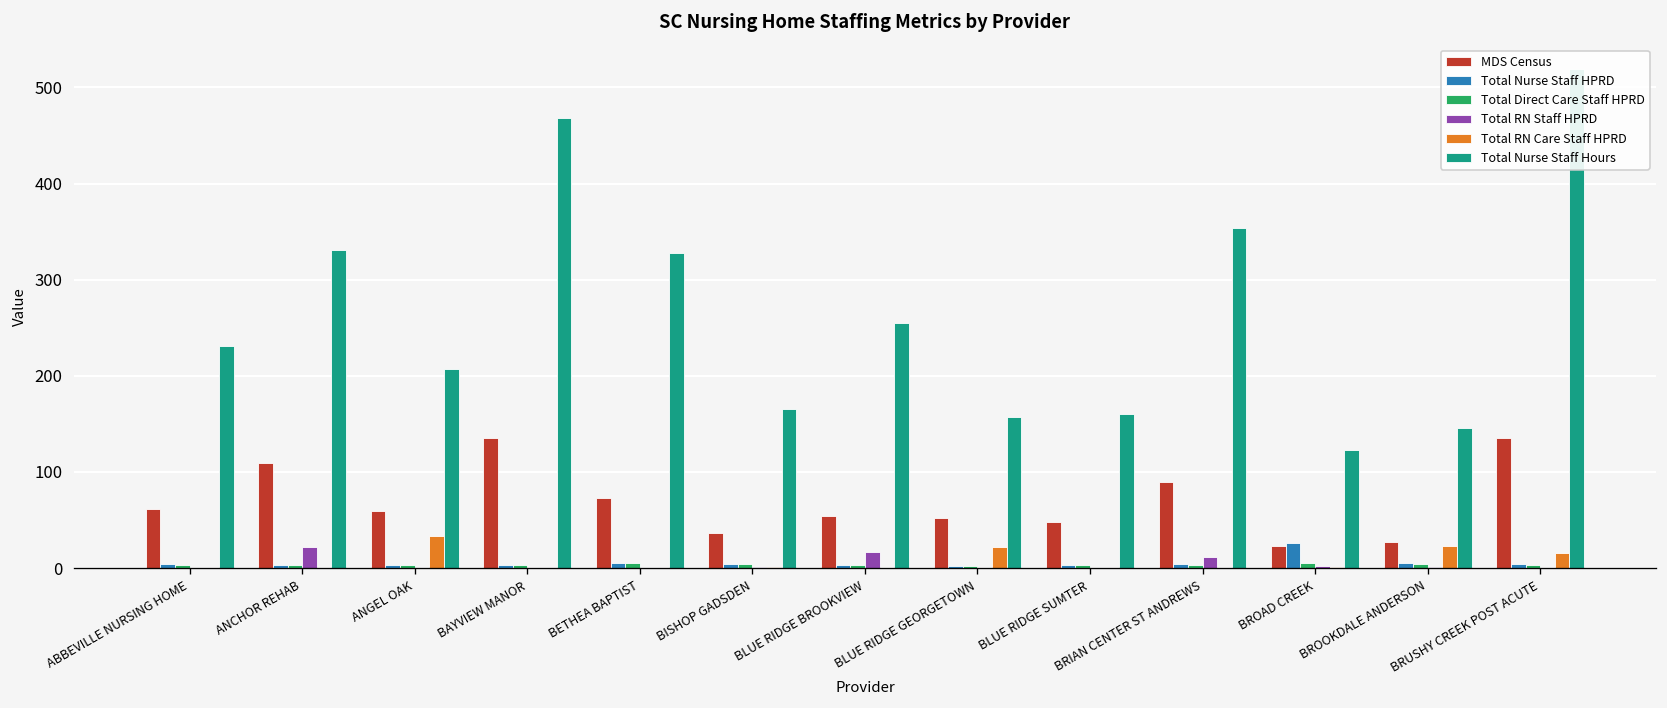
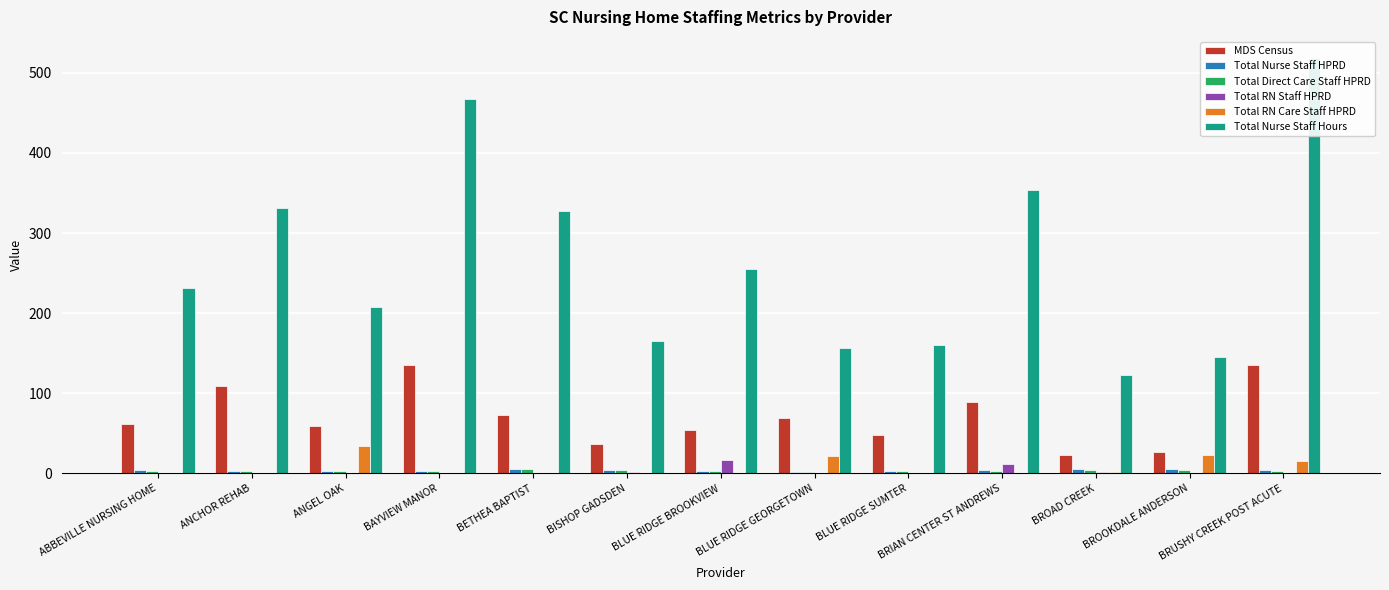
Total RN Staff HPRD, ANCHOR REHAB: 20 -> 0
MDS Census, BLUE RIDGE GEORGETOWN: 50 -> 70
Total Nurse Staff HPRD, BROAD CREEK: 30 -> 10
